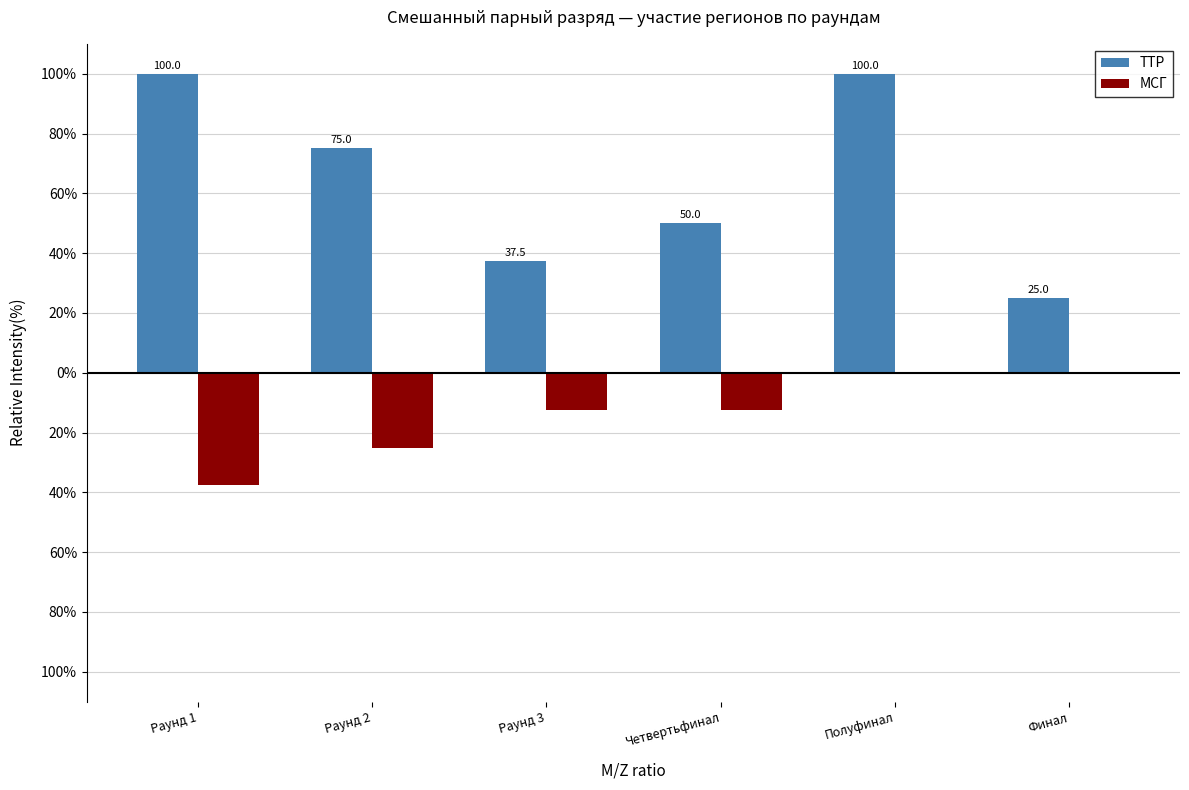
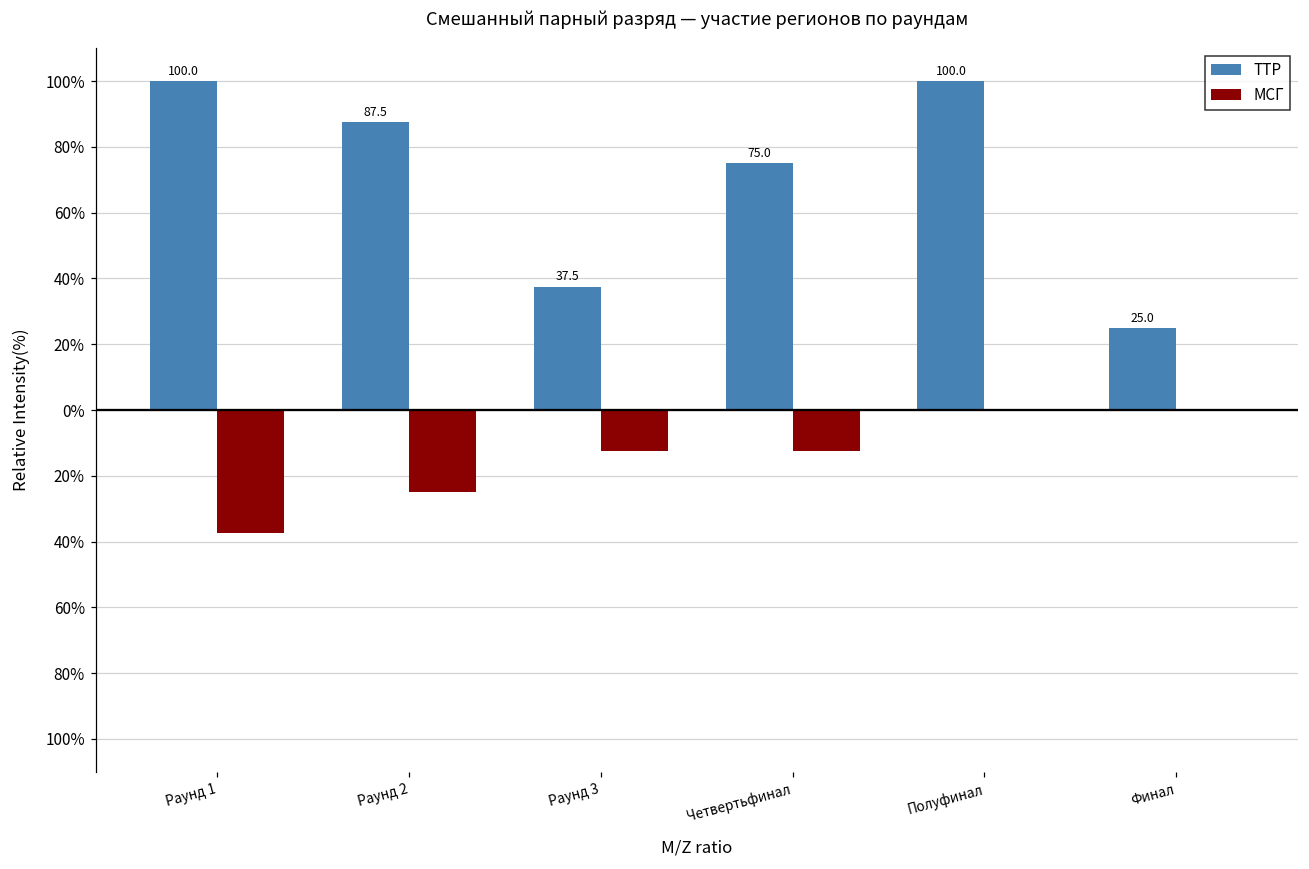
ТТР, Раунд 2: 75.0 -> 87.5
ТТР, Четвертьфинал: 50.0 -> 75.0
